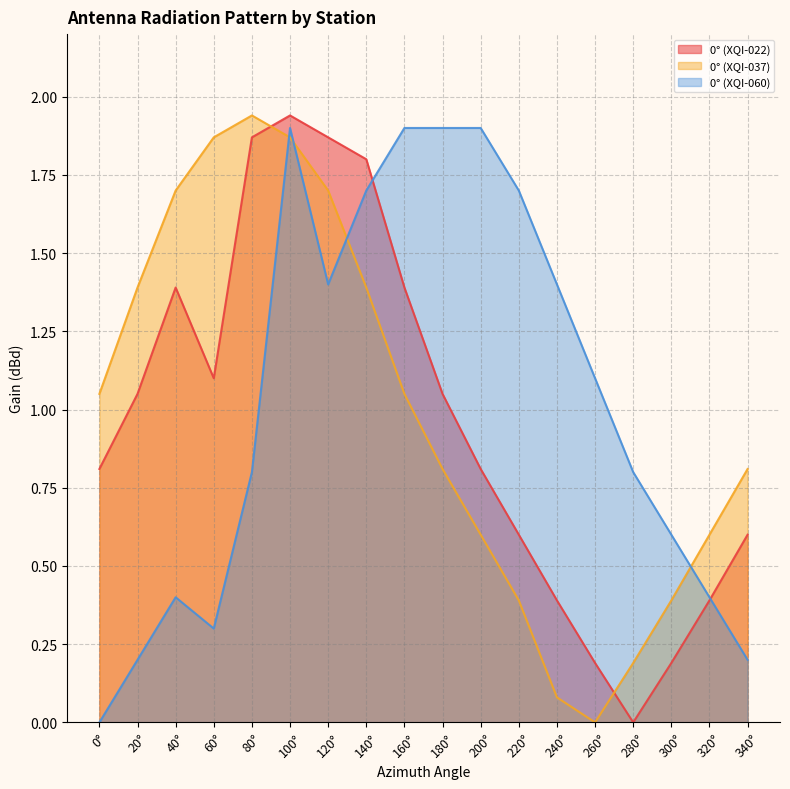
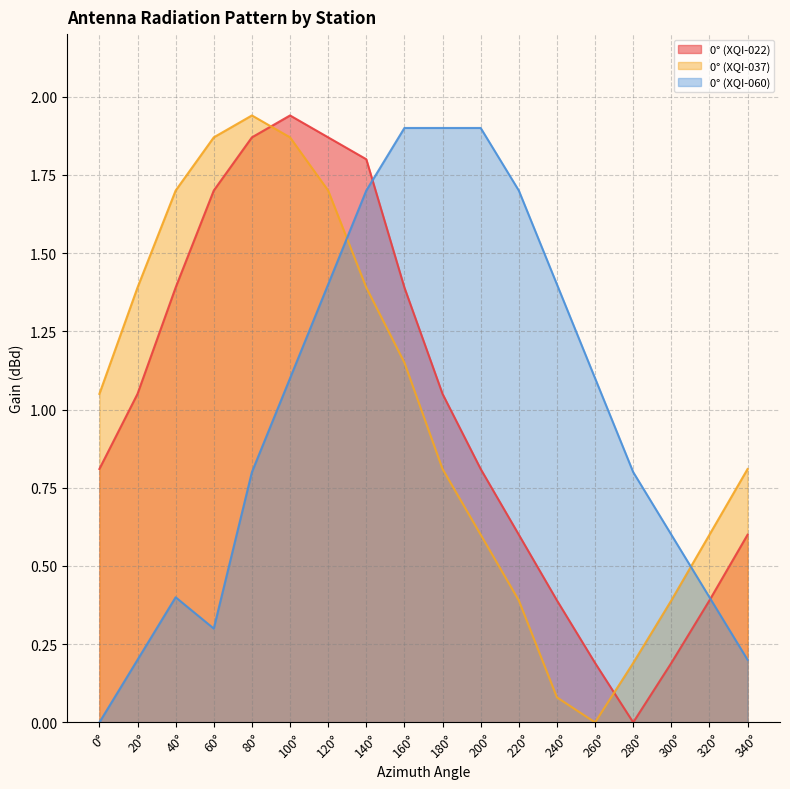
0° (XQI-022), 60°: 1.1 -> 1.7
0° (XQI-060), 100°: 1.9 -> 1.1
0° (XQI-037), 160°: 1.05 -> 1.15
